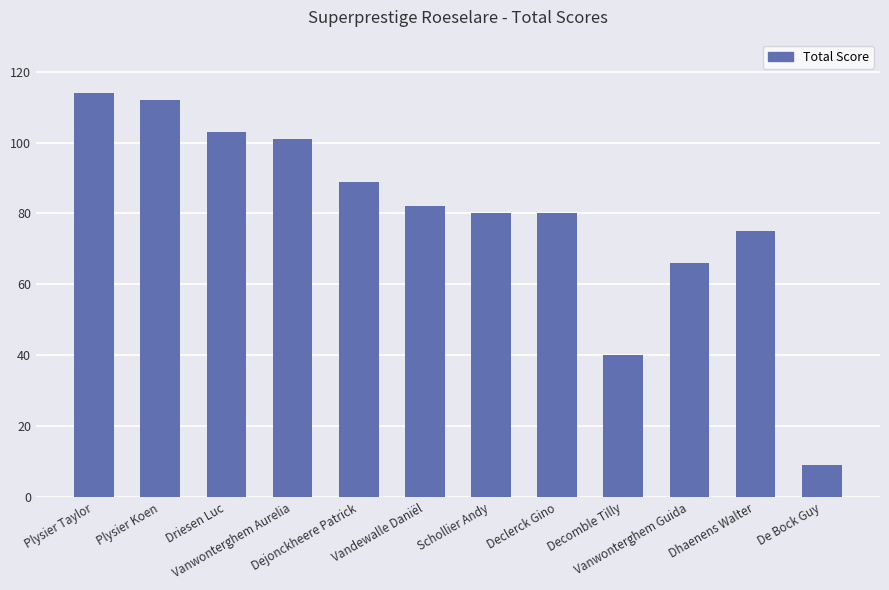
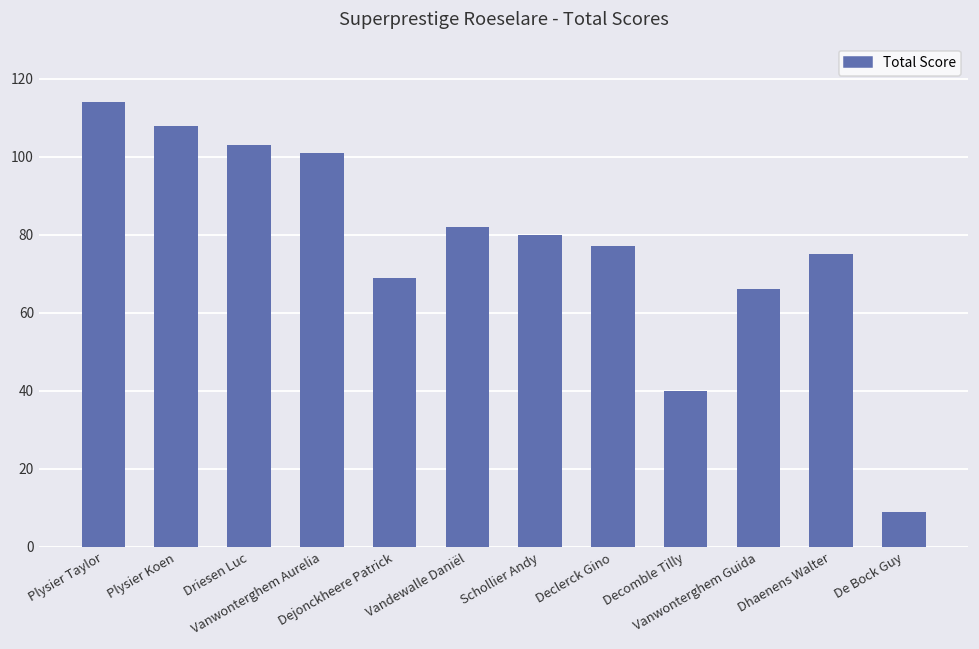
Plysier Koen: 112 -> 108
Dejonckheere Patrick: 89 -> 69
Declerck Gino: 80 -> 77
